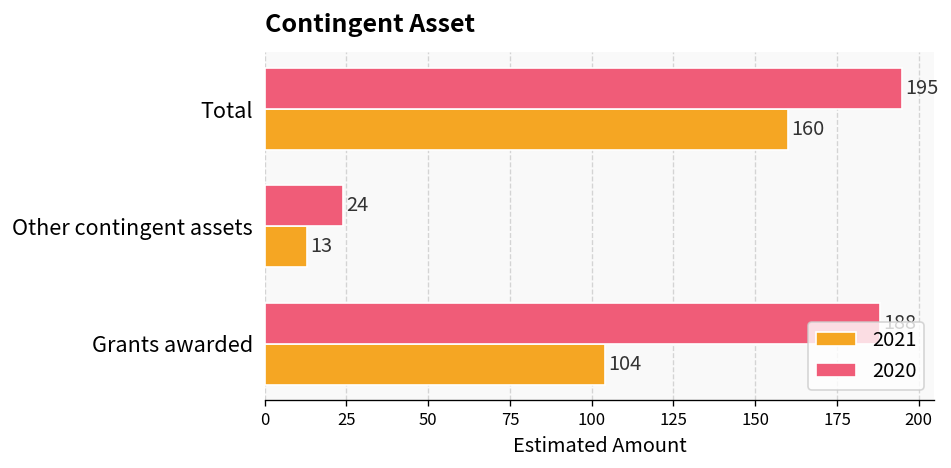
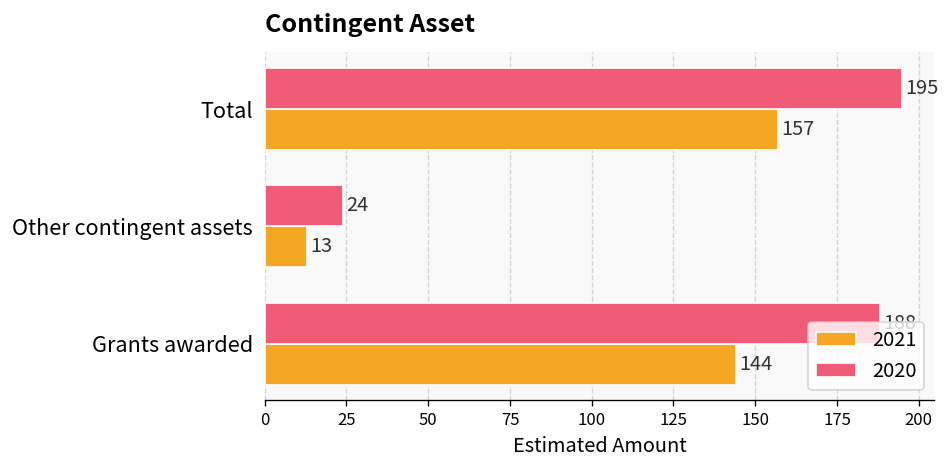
2021, Total: 160 -> 157
2021, Grants awarded: 104 -> 144
